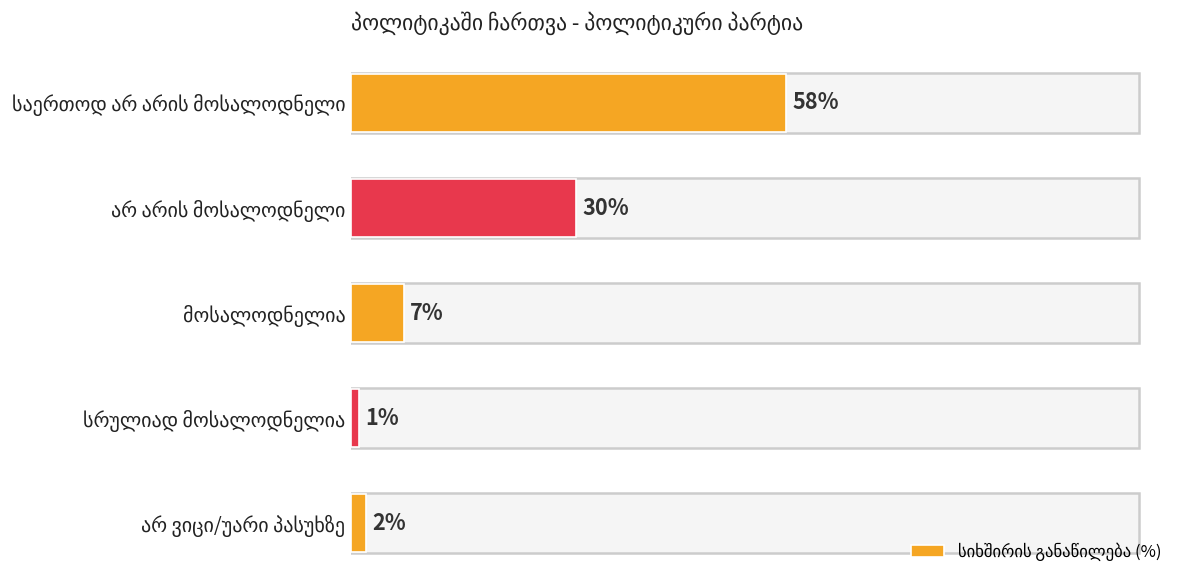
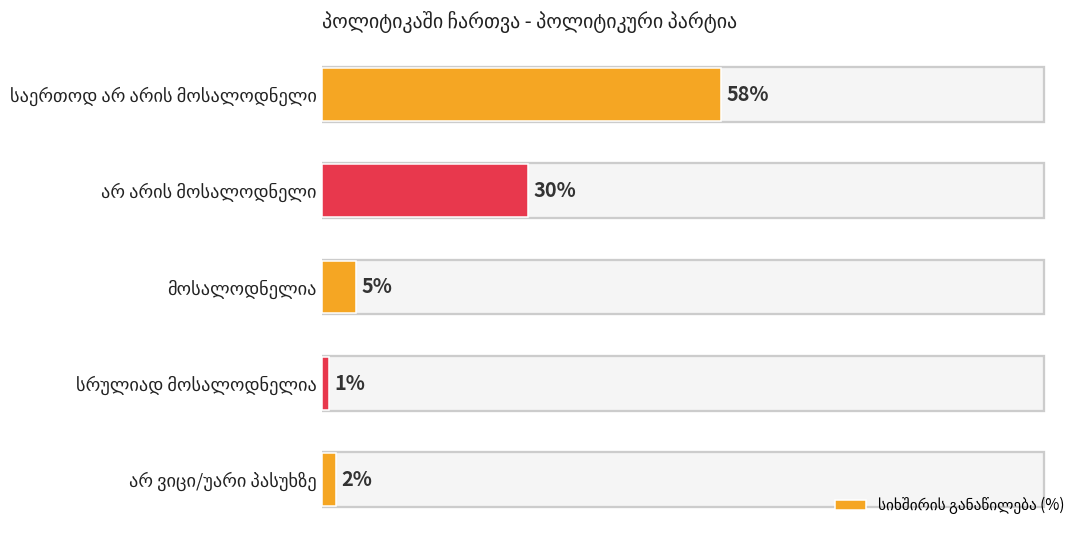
მოსალოდნელია: 7% -> 5%
